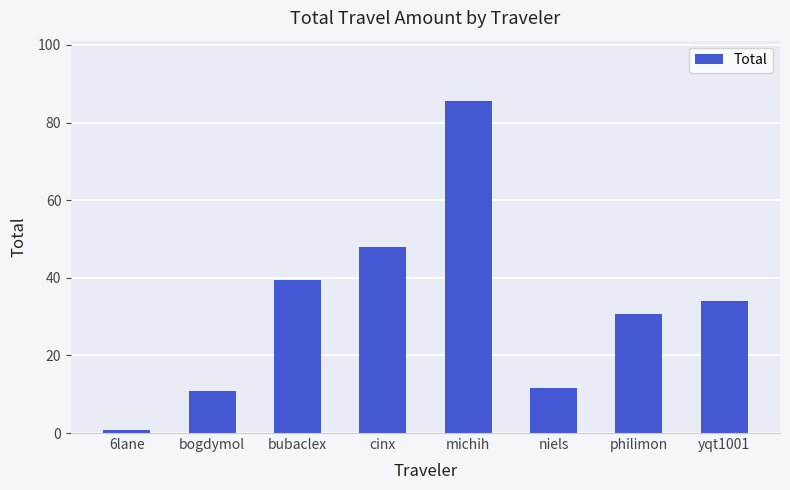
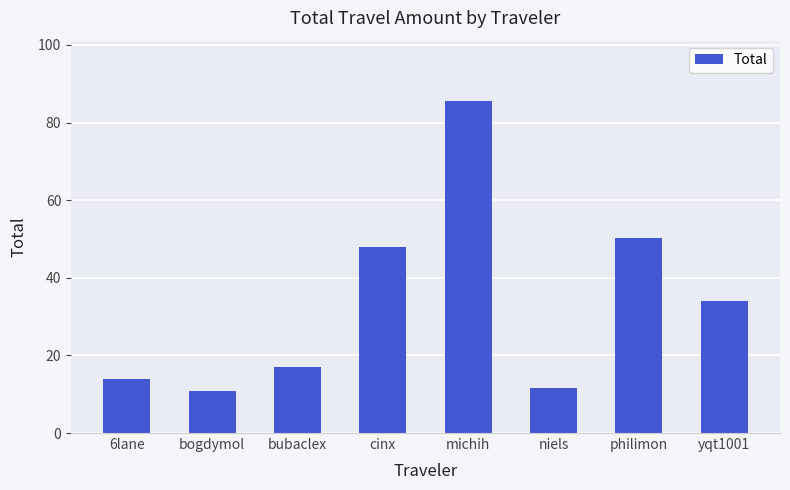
6lane: 1 -> 14
bubaclex: 40 -> 17
philimon: 31 -> 50
